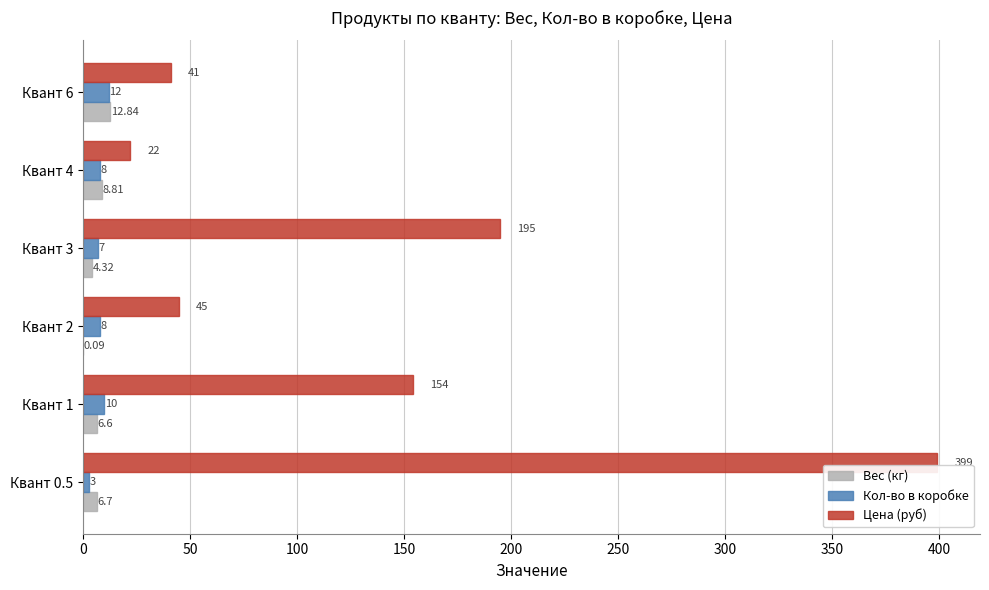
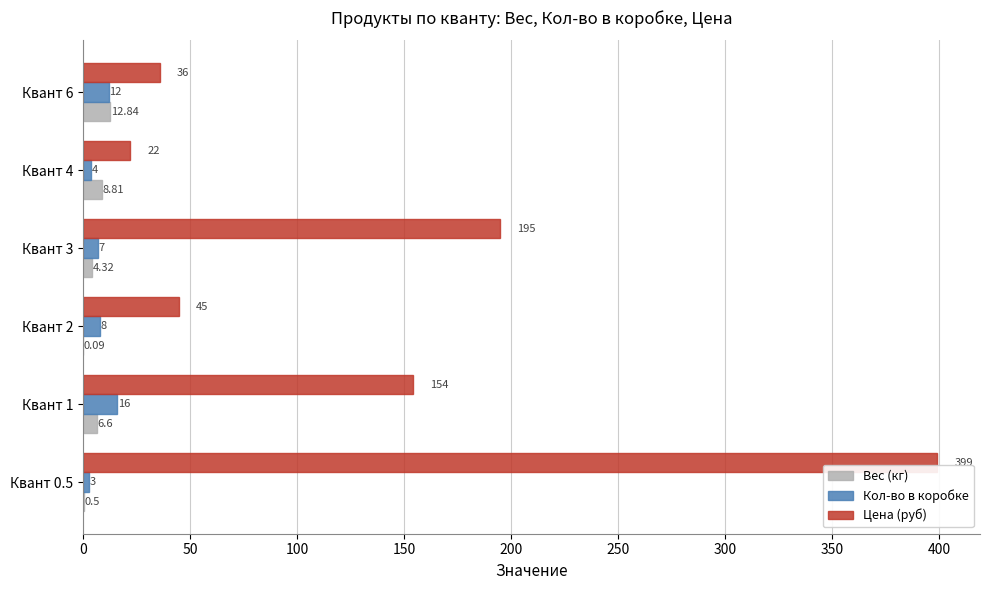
Цена (руб), Квант 6: 41 -> 36
Кол-во в коробке, Квант 4: 8 -> 4
Кол-во в коробке, Квант 1: 10 -> 16
Вес (кг), Квант 0.5: 6.7 -> 0.5
